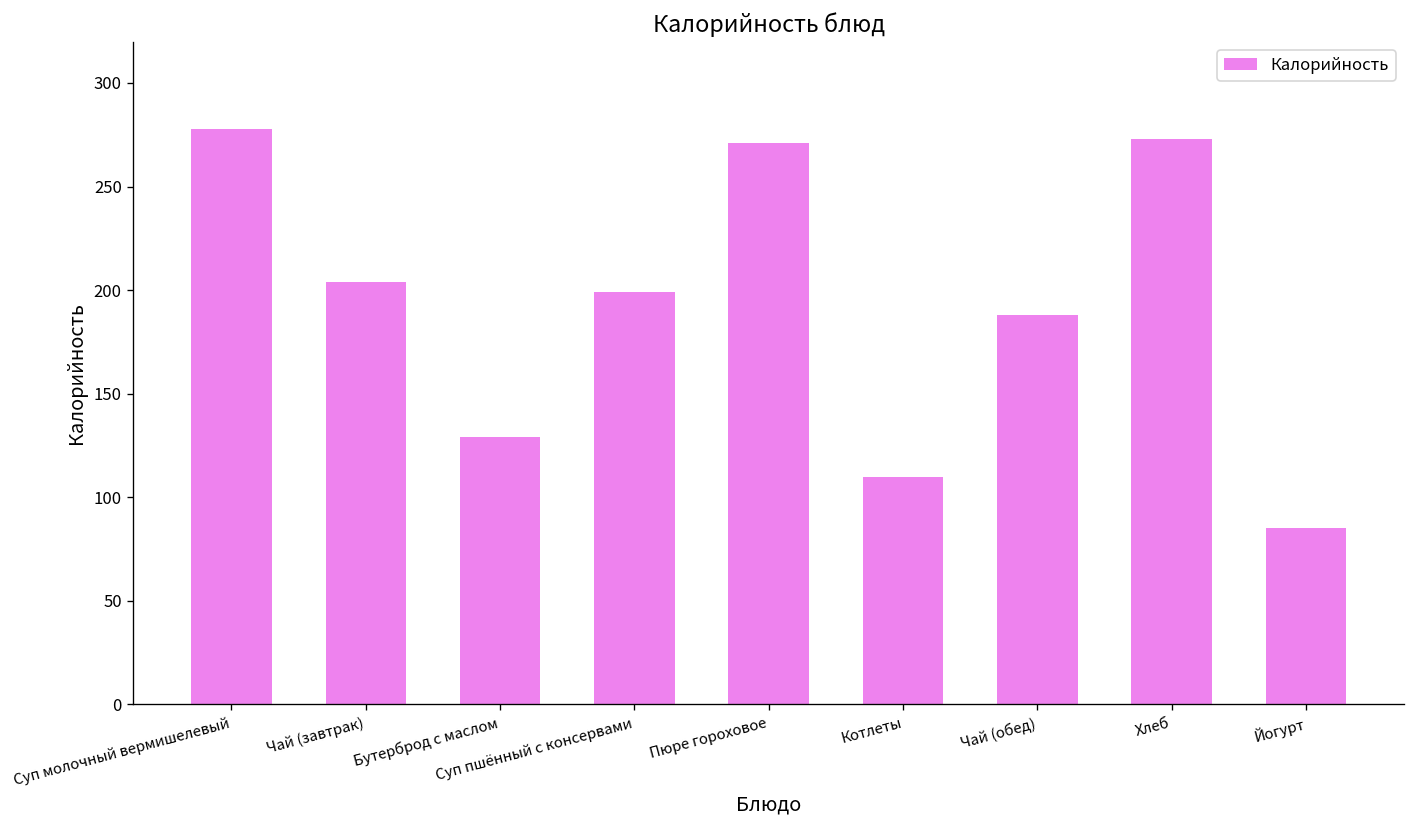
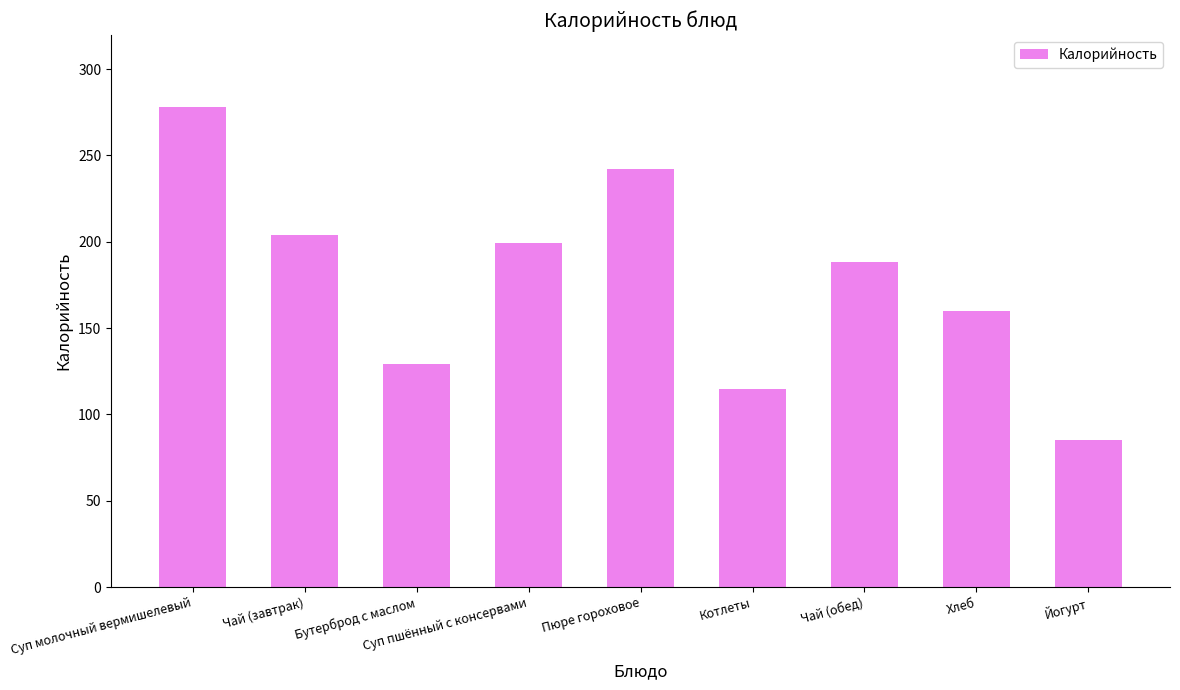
Пюре гороховое: 271 -> 242
Котлеты: 110 -> 115
Хлеб: 273 -> 160
